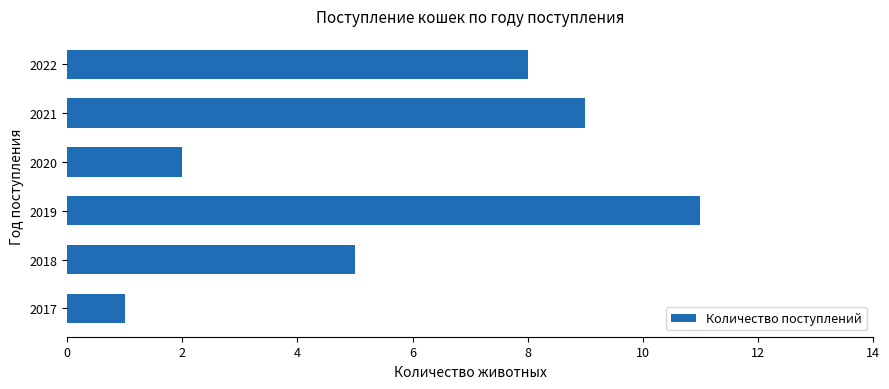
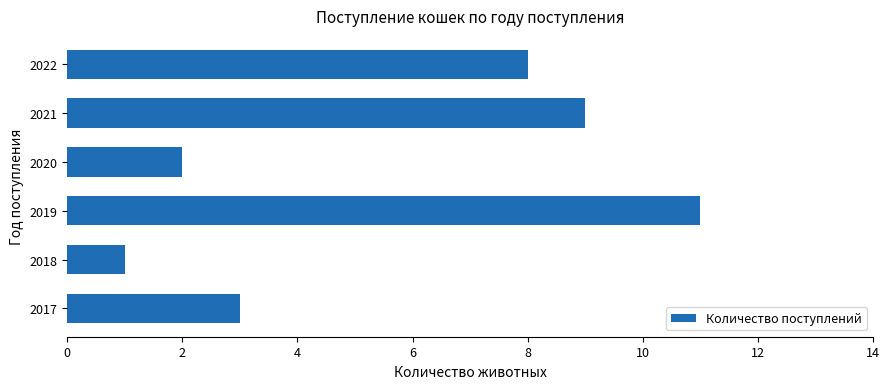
2018: 5 -> 1
2017: 1 -> 3
